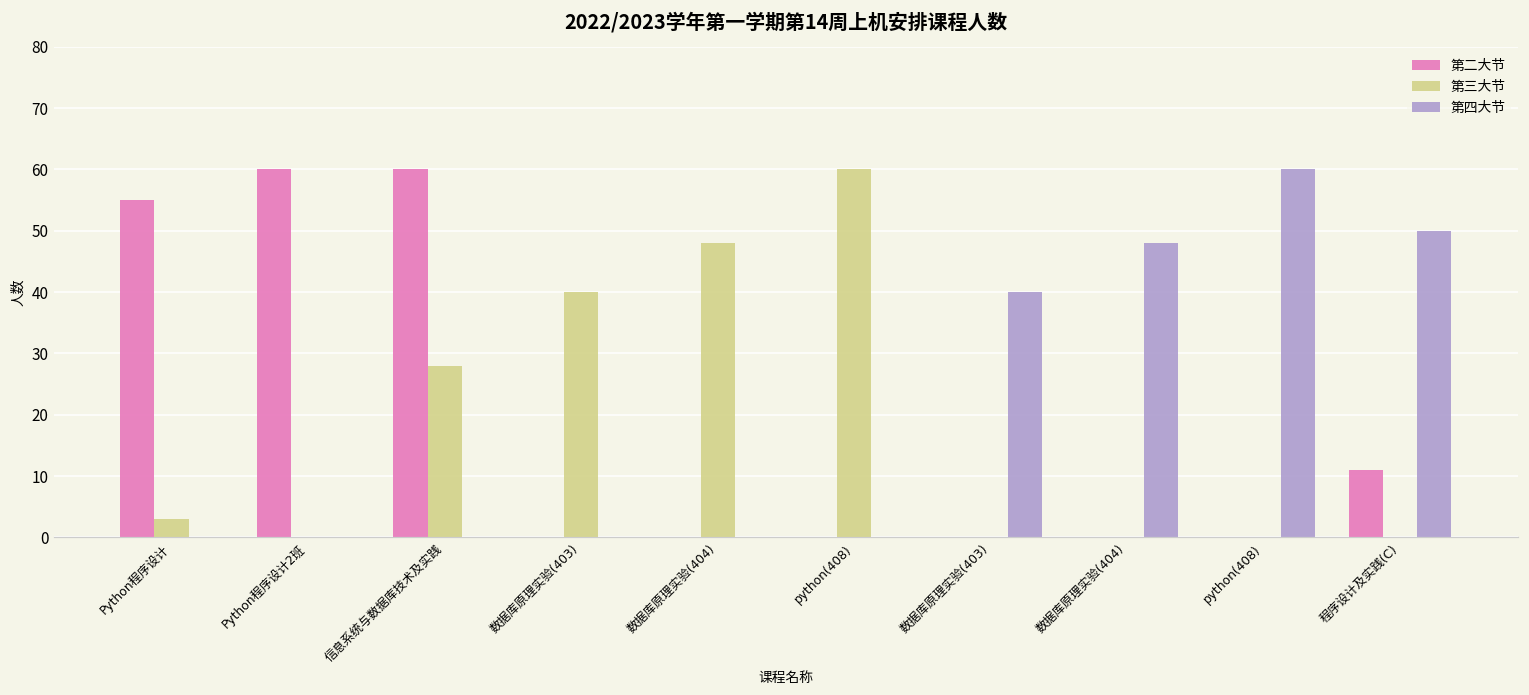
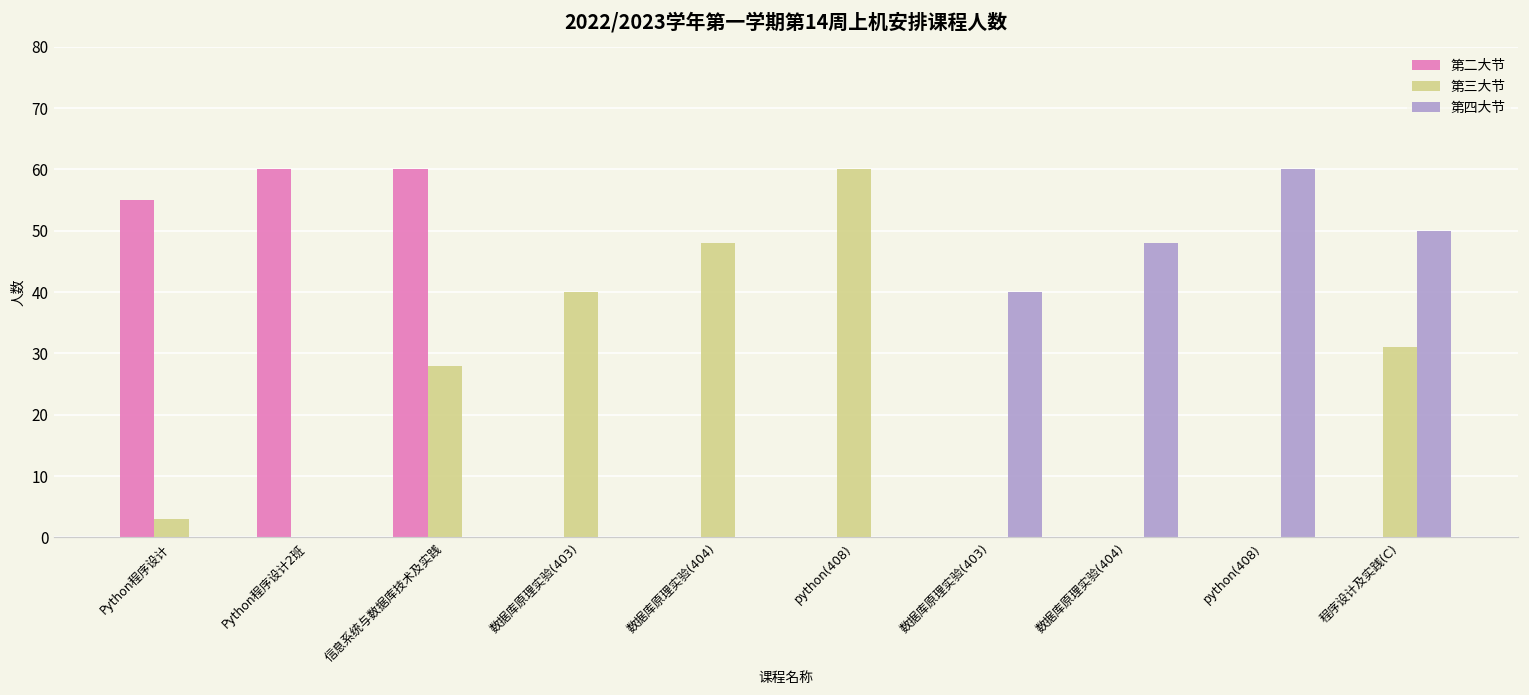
第二大节, 程序设计及实践(C): 11 -> 0
第三大节, 程序设计及实践(C): 0 -> 31
